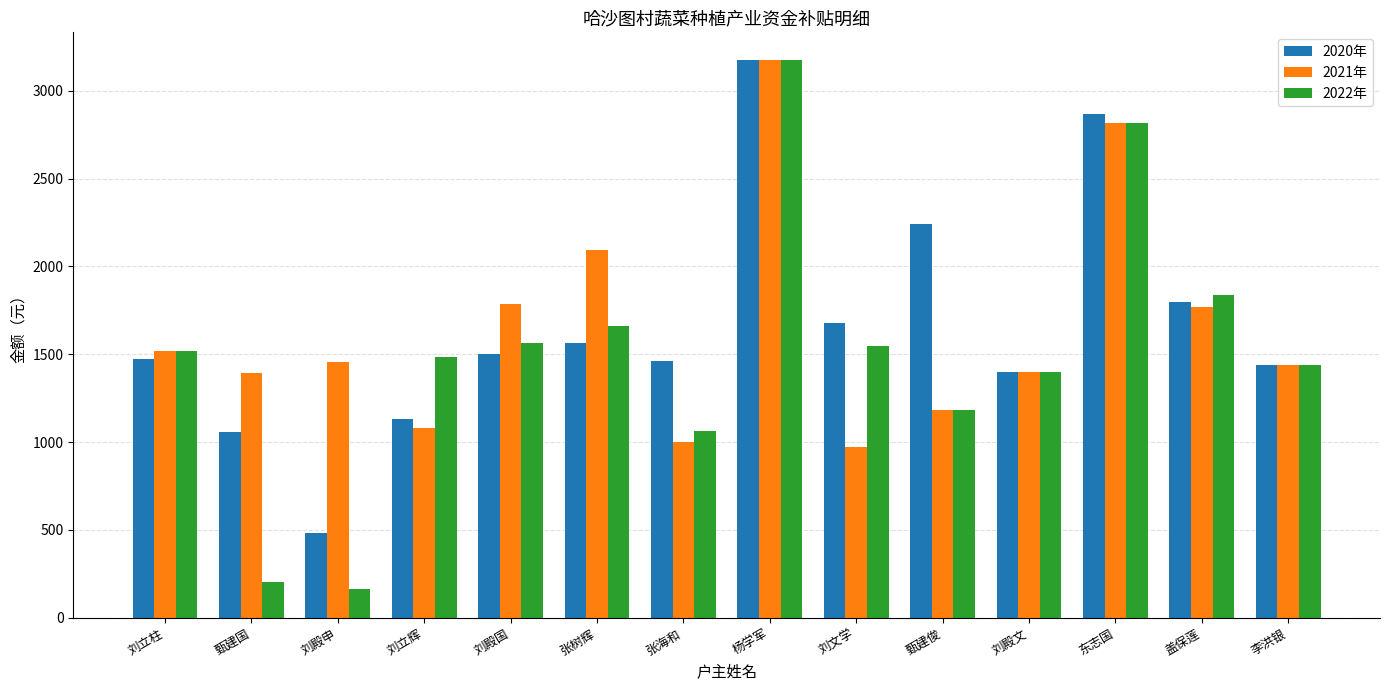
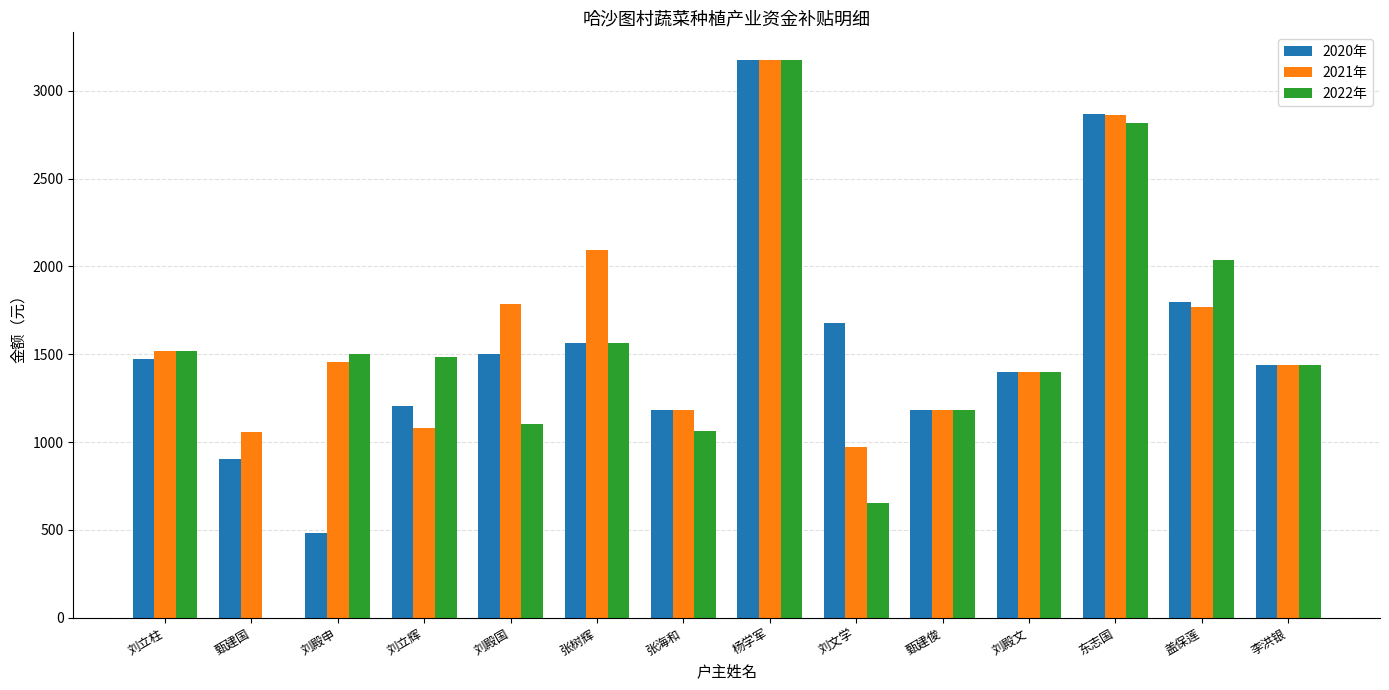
2020年, 甄建国: 1060 -> 900
2021年, 甄建国: 1390 -> 1060
2022年, 甄建国: 200 -> 0
2022年, 刘殿申: 160 -> 1500
2020年, 刘立辉: 1130 -> 1200
2022年, 刘殿国: 1560 -> 1100
2022年, 张树辉: 1660 -> 1570
2020年, 张海和: 1460 -> 1180
2021年, 张海和: 1000 -> 1180
2022年, 刘文学: 1550 -> 650
2020年, 甄建俊: 2240 -> 1180
2021年, 东志国: 2810 -> 2860
2022年, 盖保莲: 1840 -> 2040
